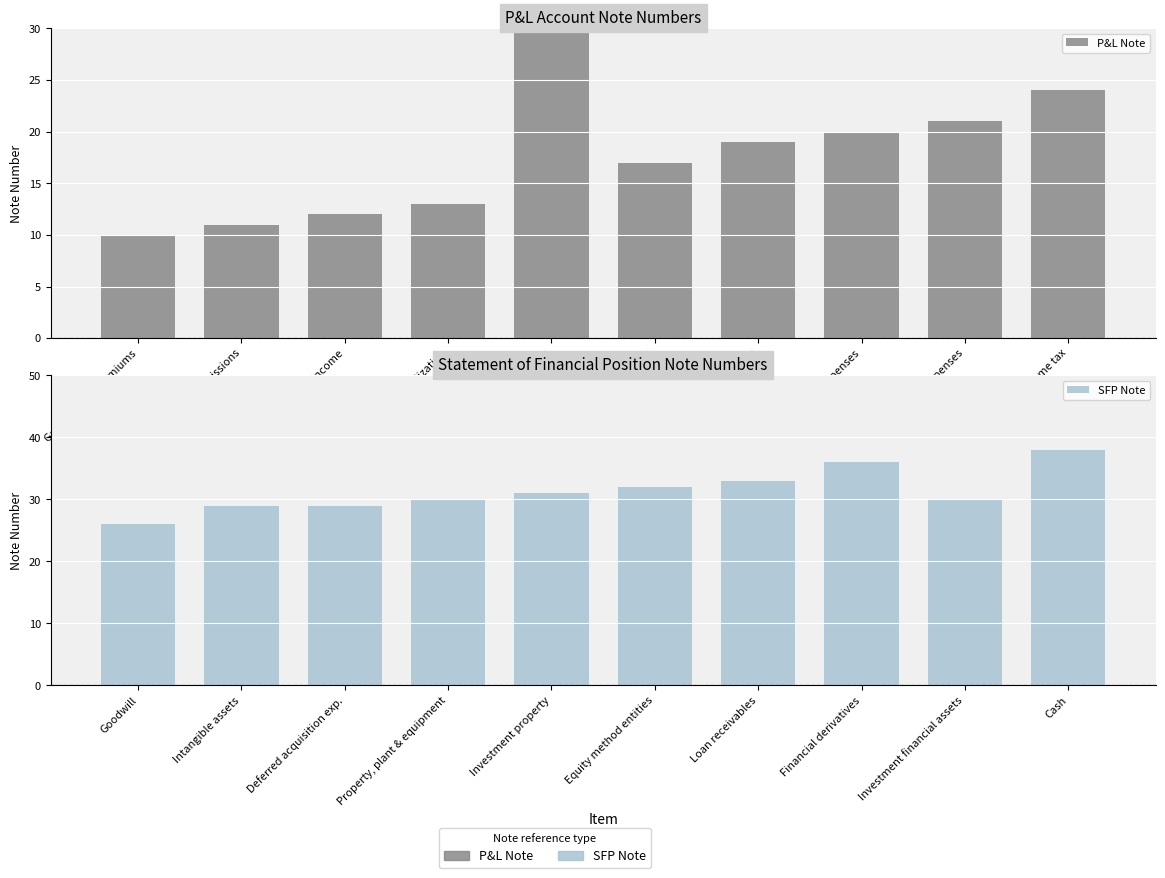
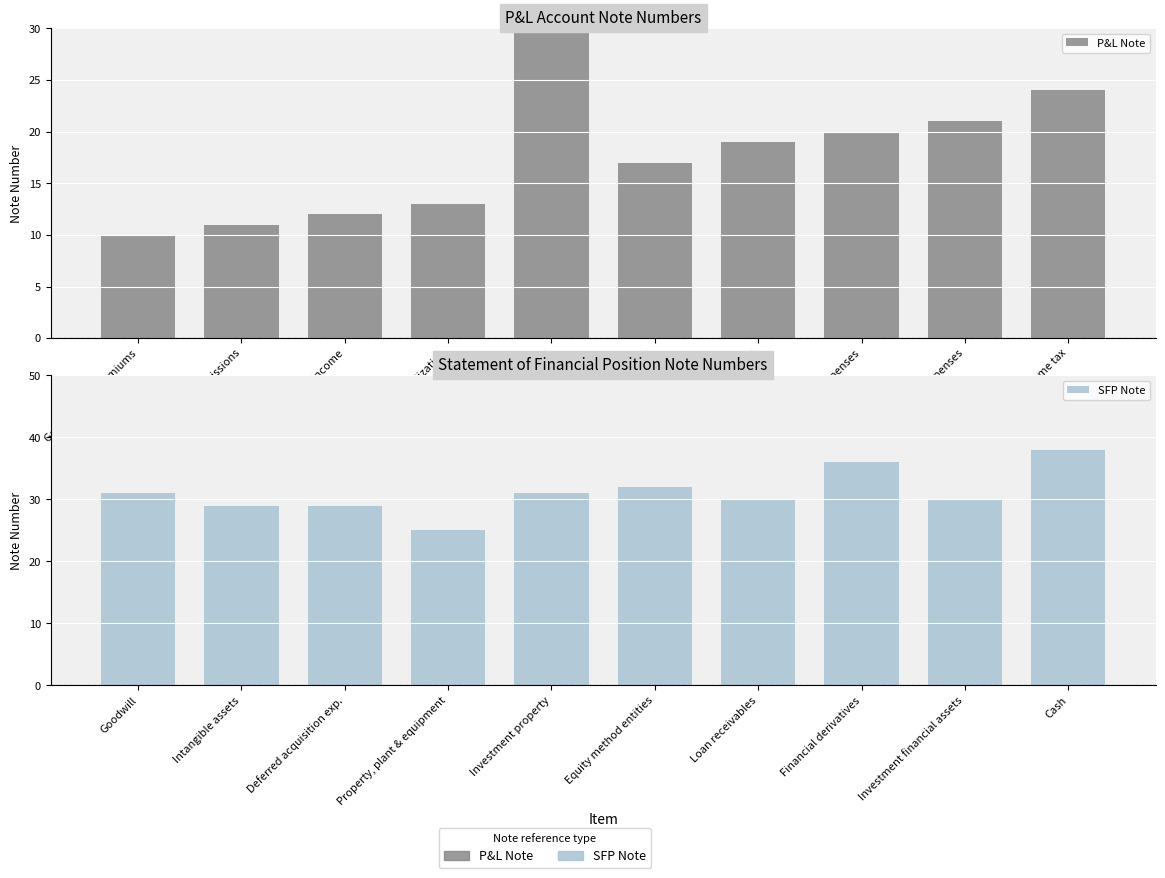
Statement of Financial Position Note Numbers, Goodwill: 26 -> 31
Statement of Financial Position Note Numbers, Property, plant & equipment: 30 -> 25
Statement of Financial Position Note Numbers, Loan receivables: 33 -> 30
